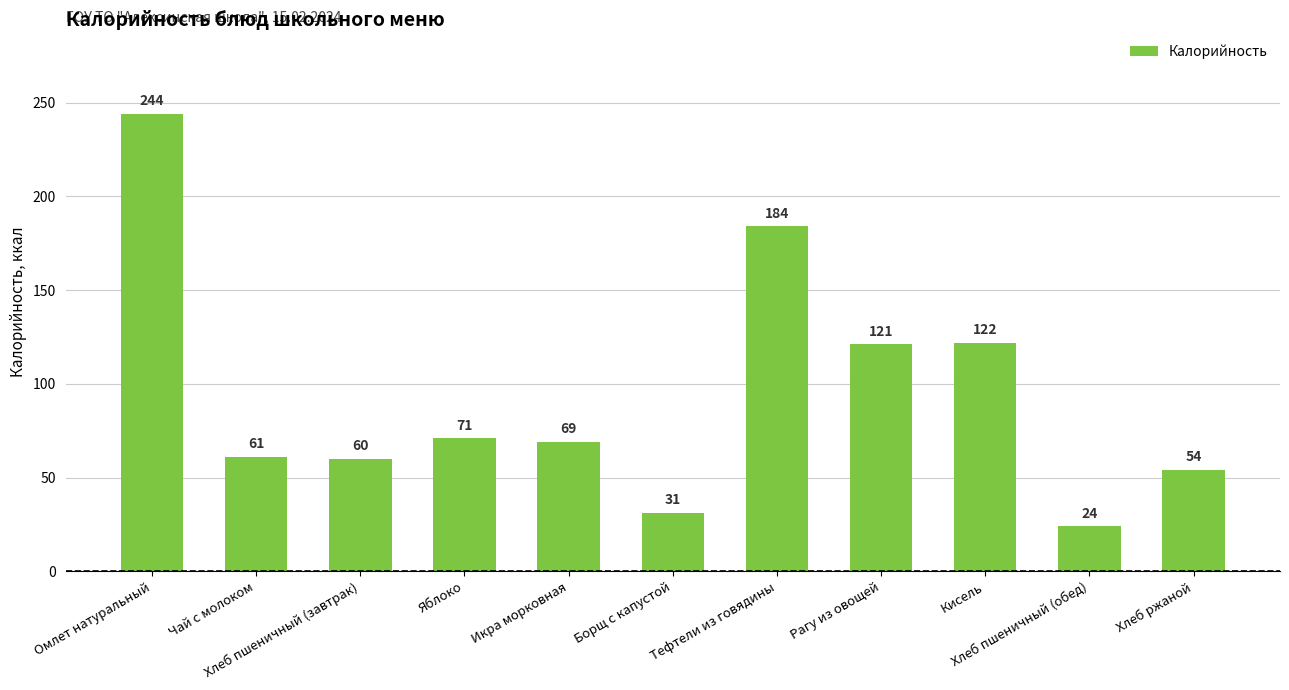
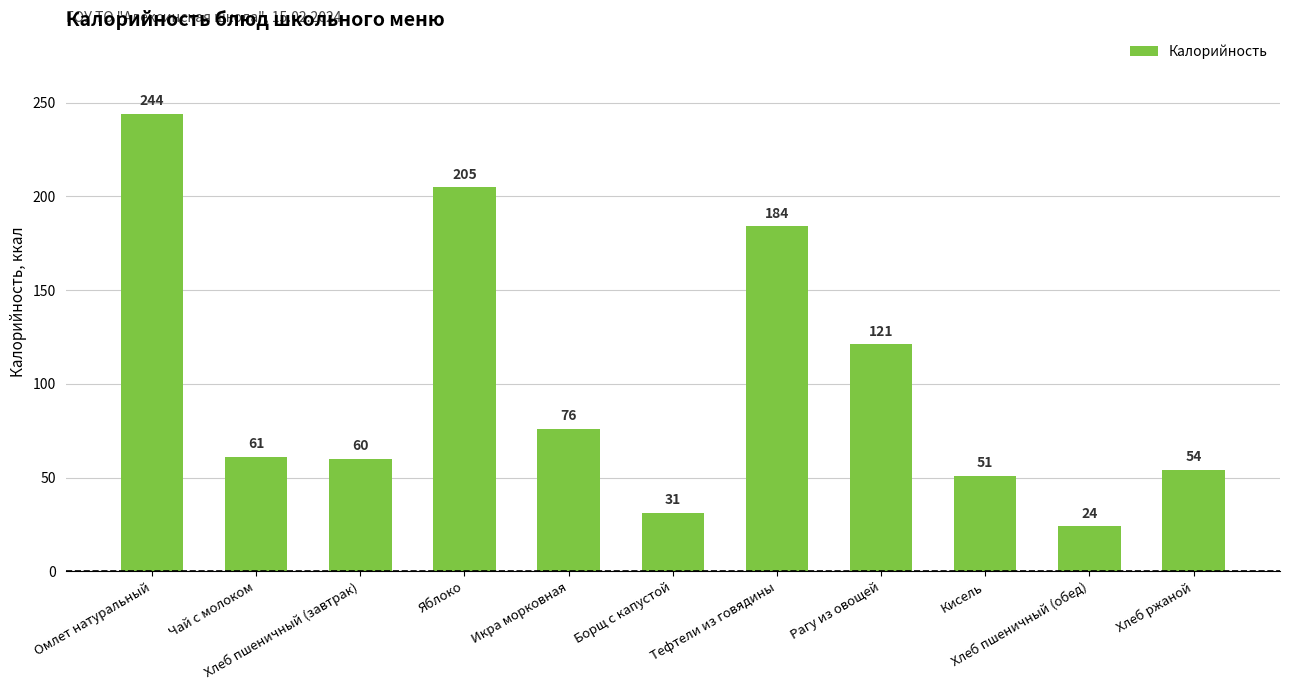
Яблоко: 71 -> 205
Икра морковная: 69 -> 76
Кисель: 122 -> 51
